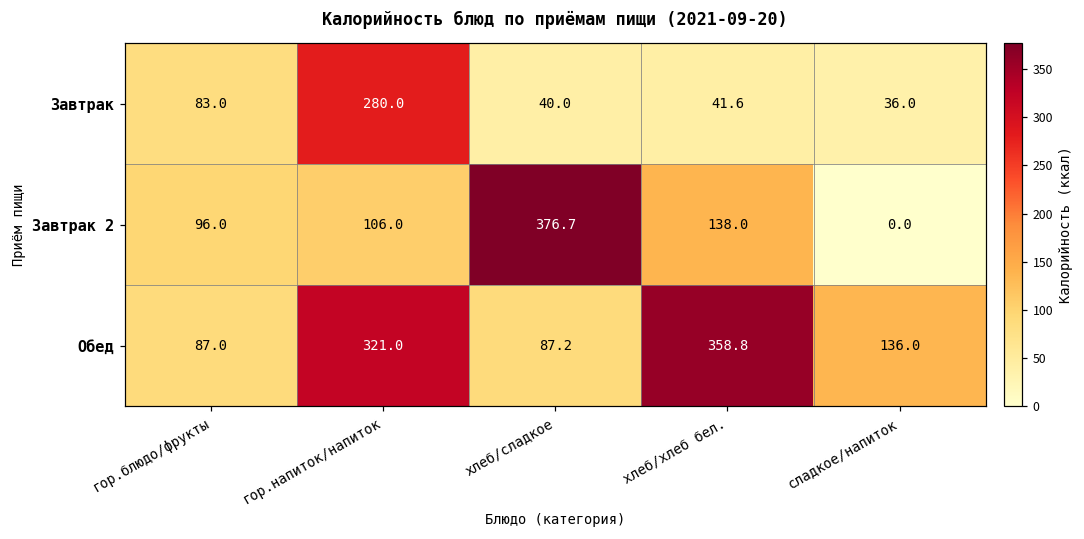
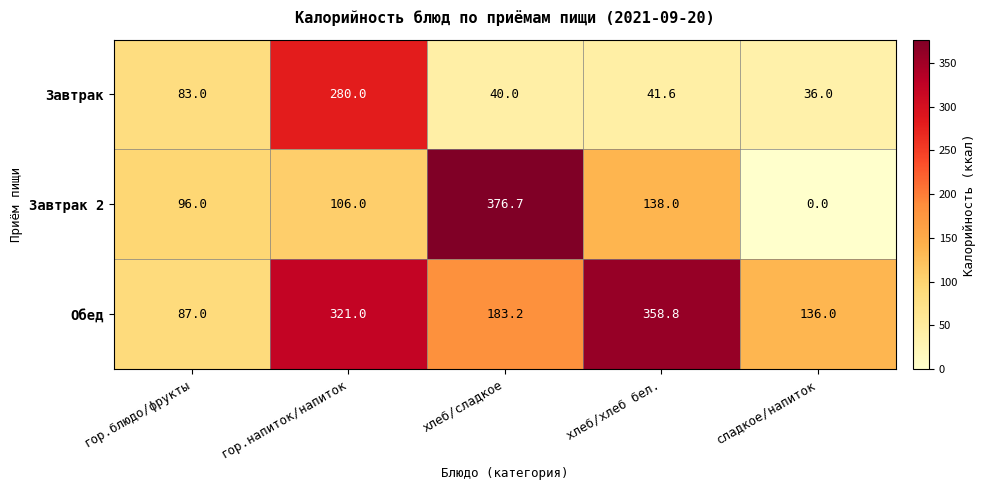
Обед, хлеб/сладкое: 87.2 -> 183.2
